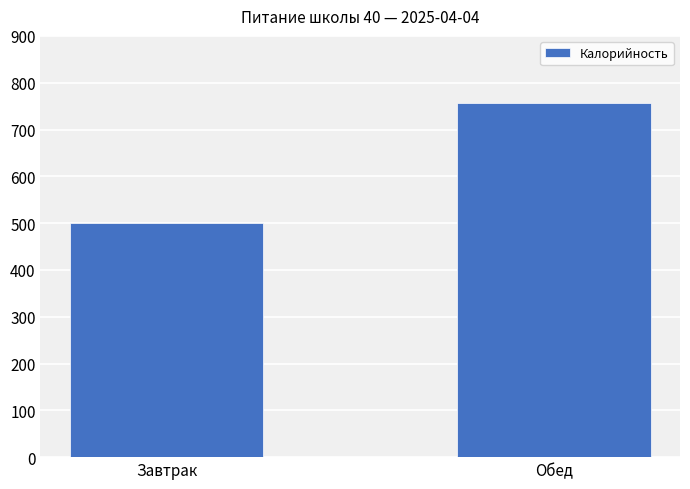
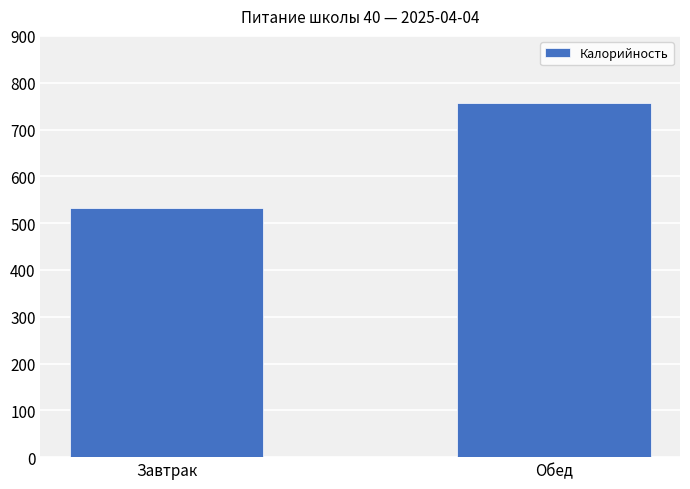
Завтрак: 500 -> 530
